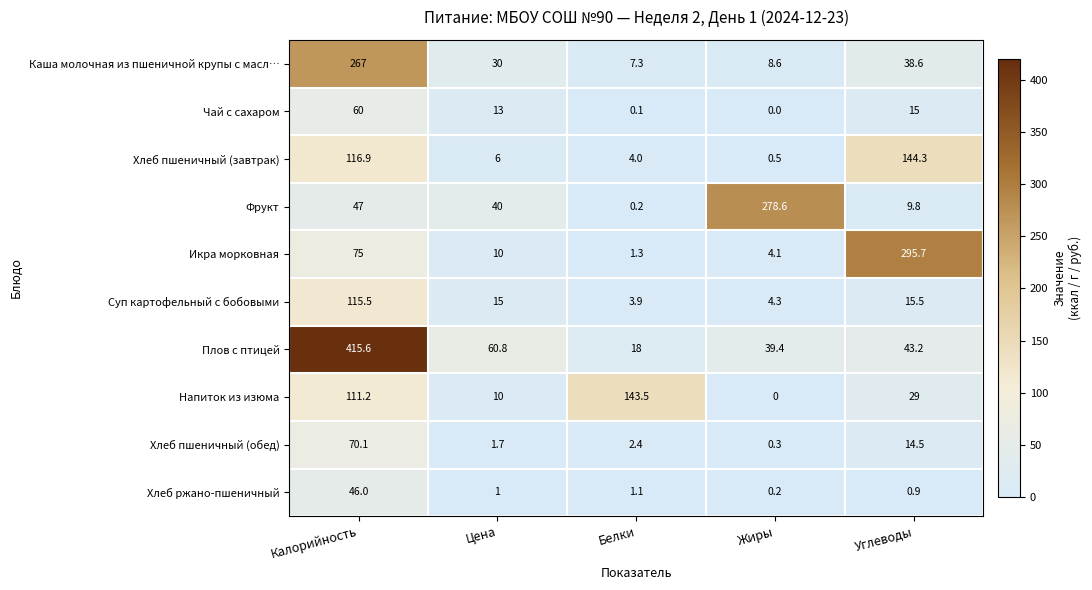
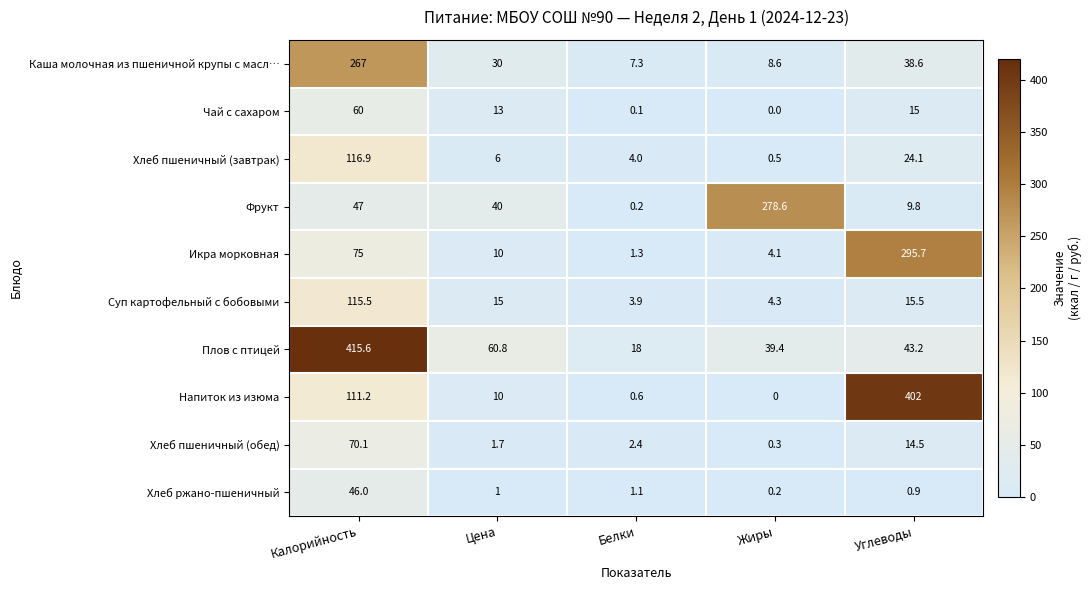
Хлеб пшеничный (завтрак), Углеводы: 144.3 -> 24.1
Напиток из изюма, Белки: 143.5 -> 0.6
Напиток из изюма, Углеводы: 29 -> 402
